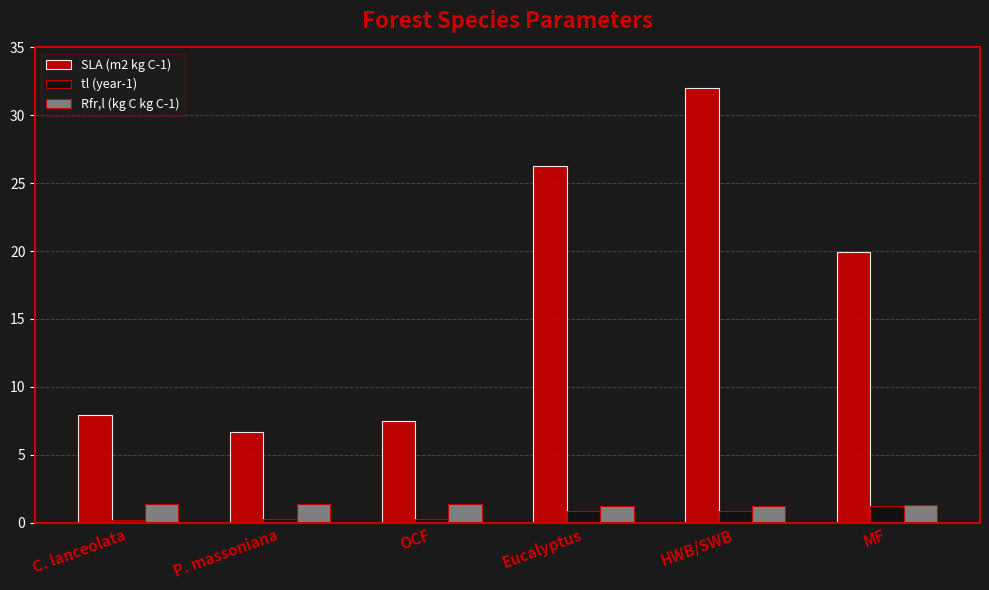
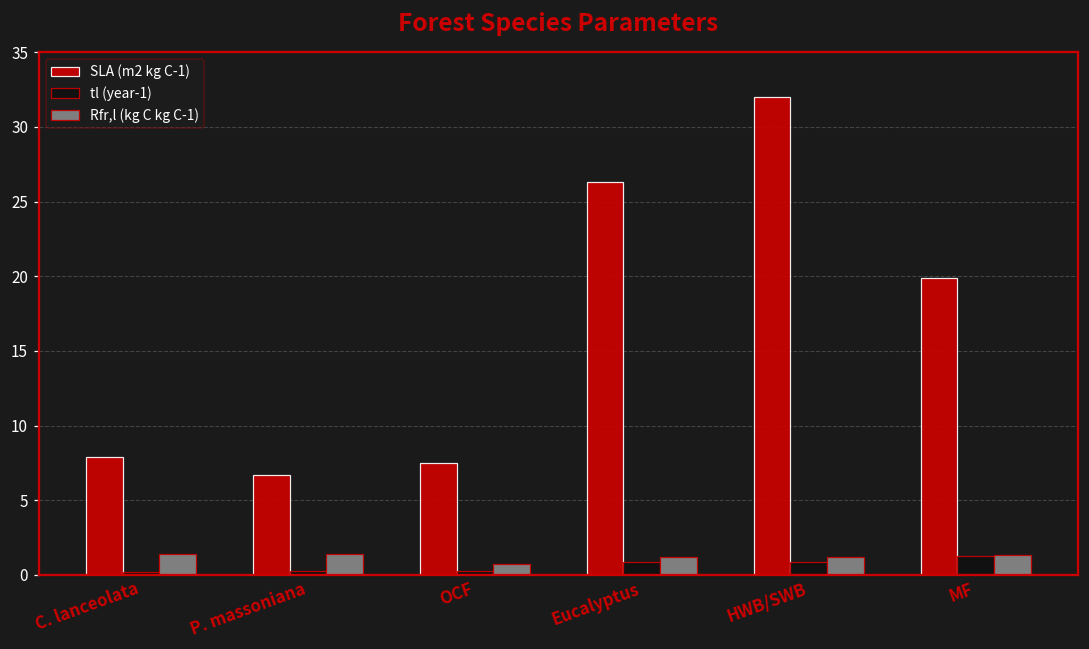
Rfr,l (kg C kg C-1), OCF: 1.4 -> 0.7
